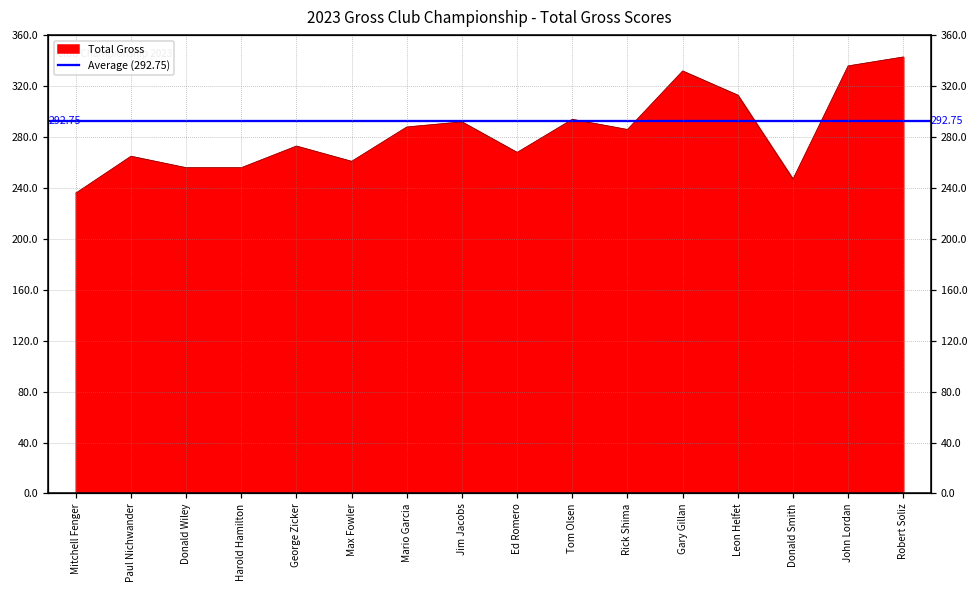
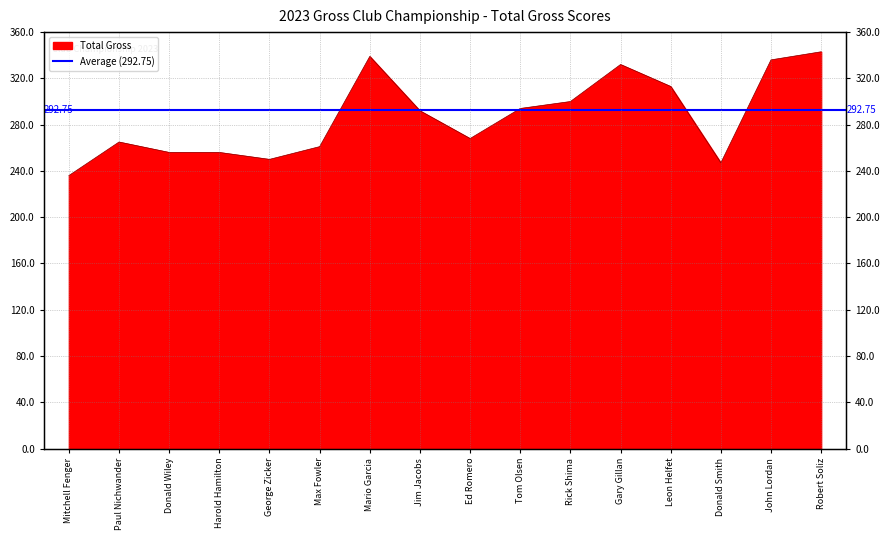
George Zicker: 273 -> 250
Mario Garcia: 288 -> 339
Rick Shima: 286 -> 300
